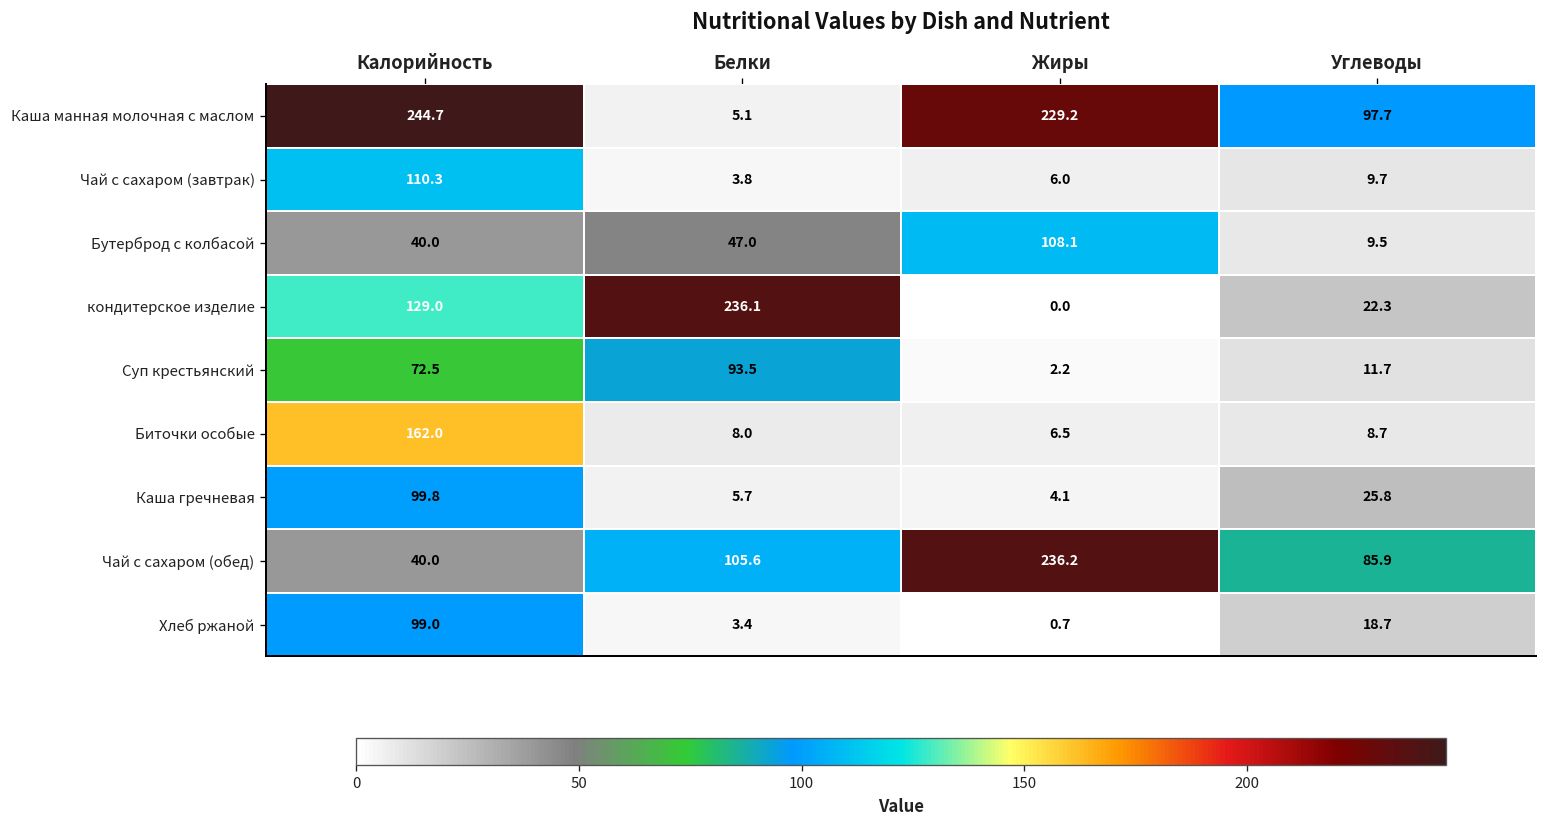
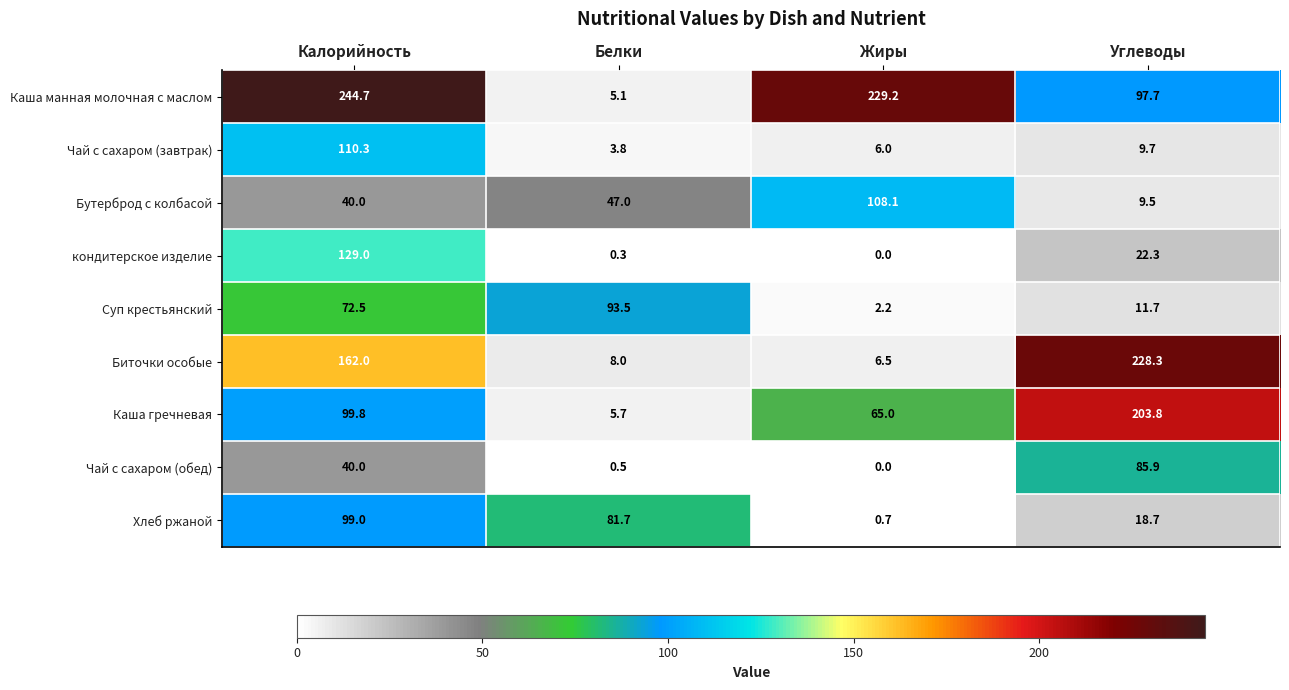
кондитерское изделие, Белки: 236.1 -> 0.3
Биточки особые, Углеводы: 8.7 -> 228.3
Каша гречневая, Жиры: 4.1 -> 65.0
Каша гречневая, Углеводы: 25.8 -> 203.8
Чай с сахаром (обед), Белки: 105.6 -> 0.5
Чай с сахаром (обед), Жиры: 236.2 -> 0.0
Хлеб ржаной, Белки: 3.4 -> 81.7
